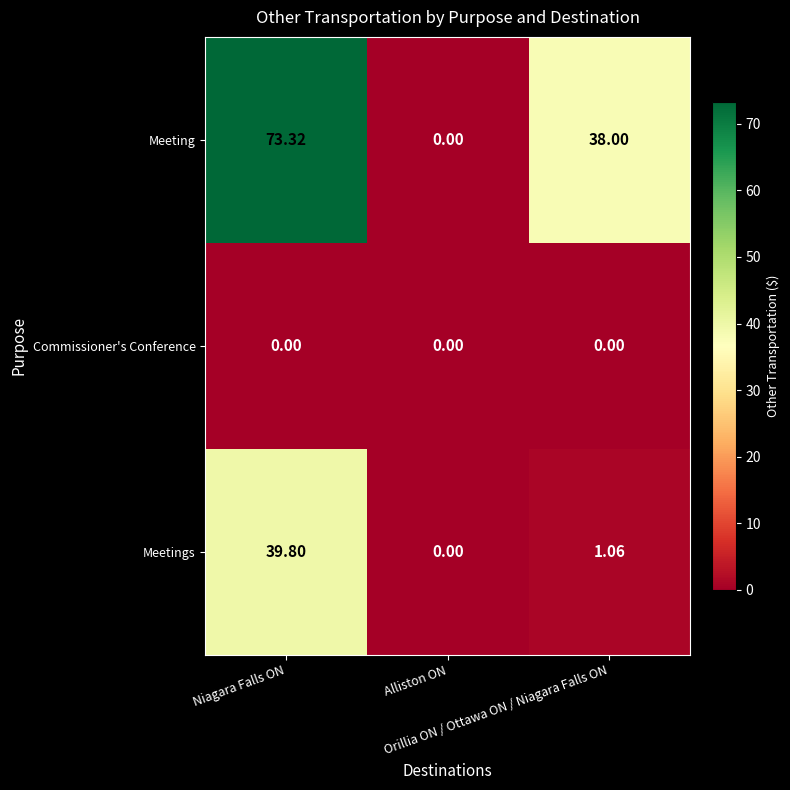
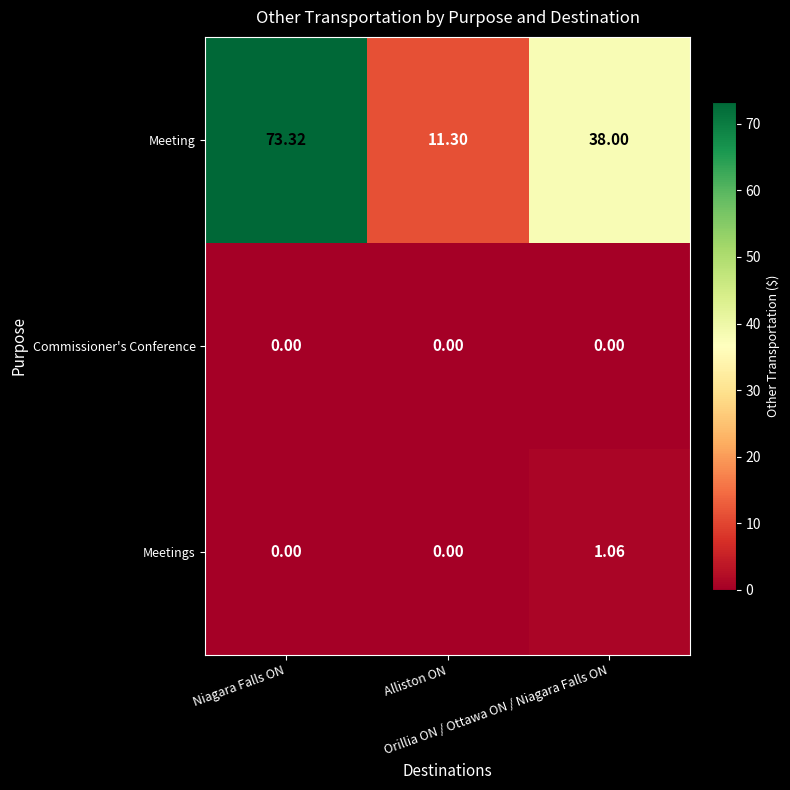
Meeting, Alliston ON: 0.00 -> 11.30
Meetings, Niagara Falls ON: 39.80 -> 0.00
